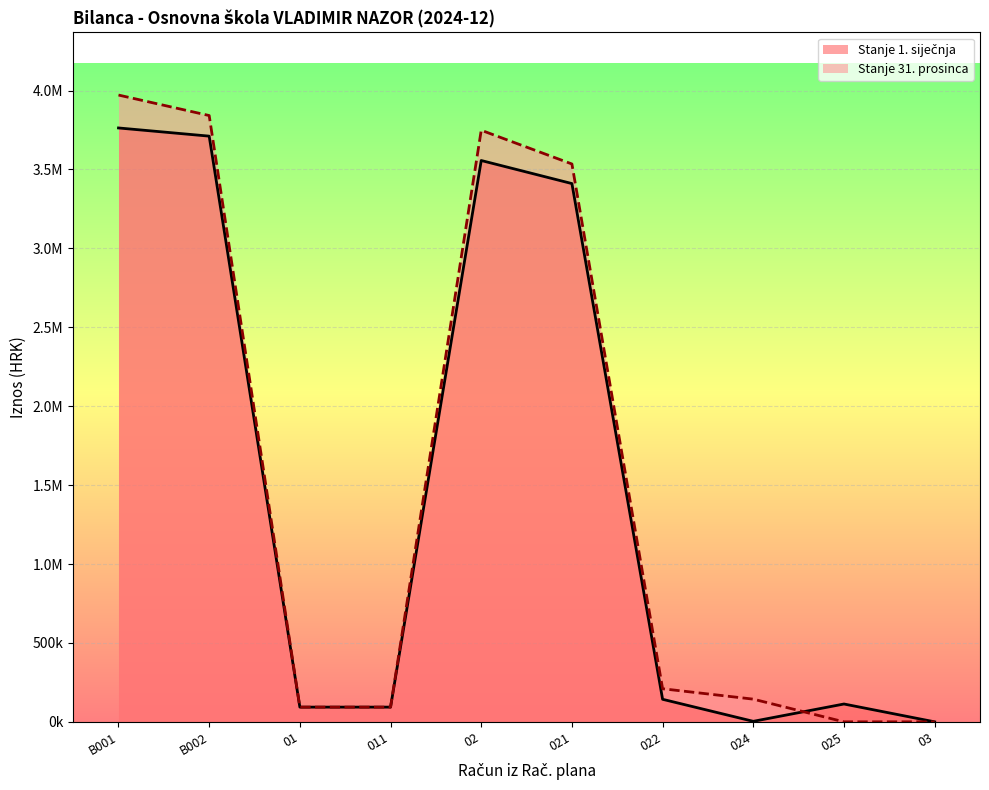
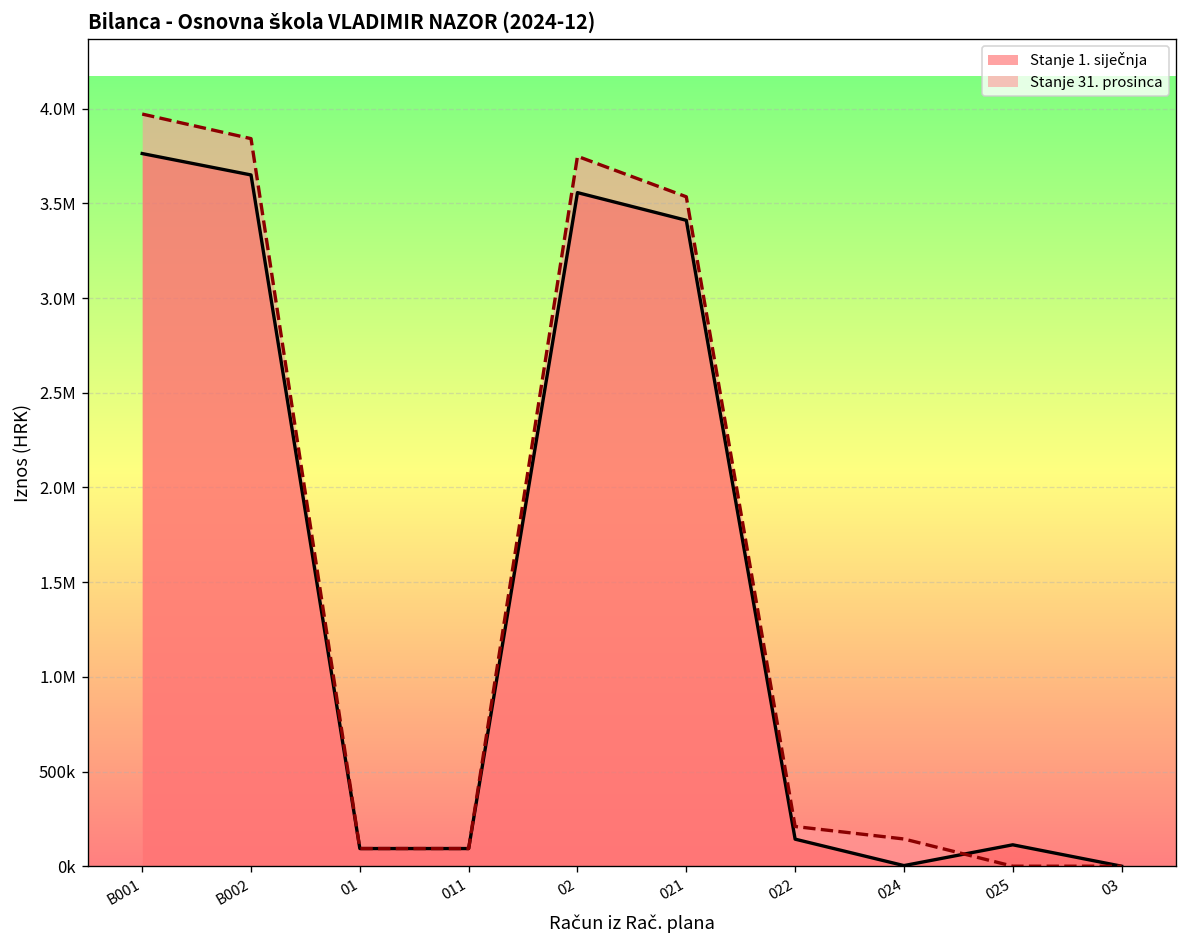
Stanje 1. siječnja, B002: 3710000 -> 3650000
